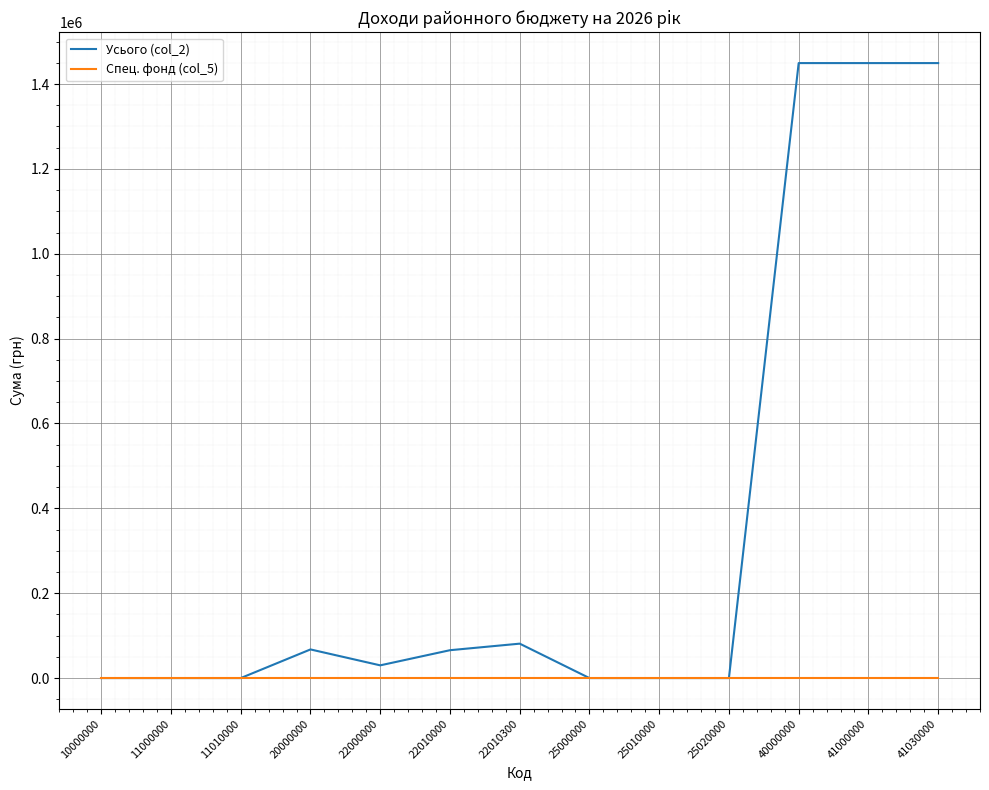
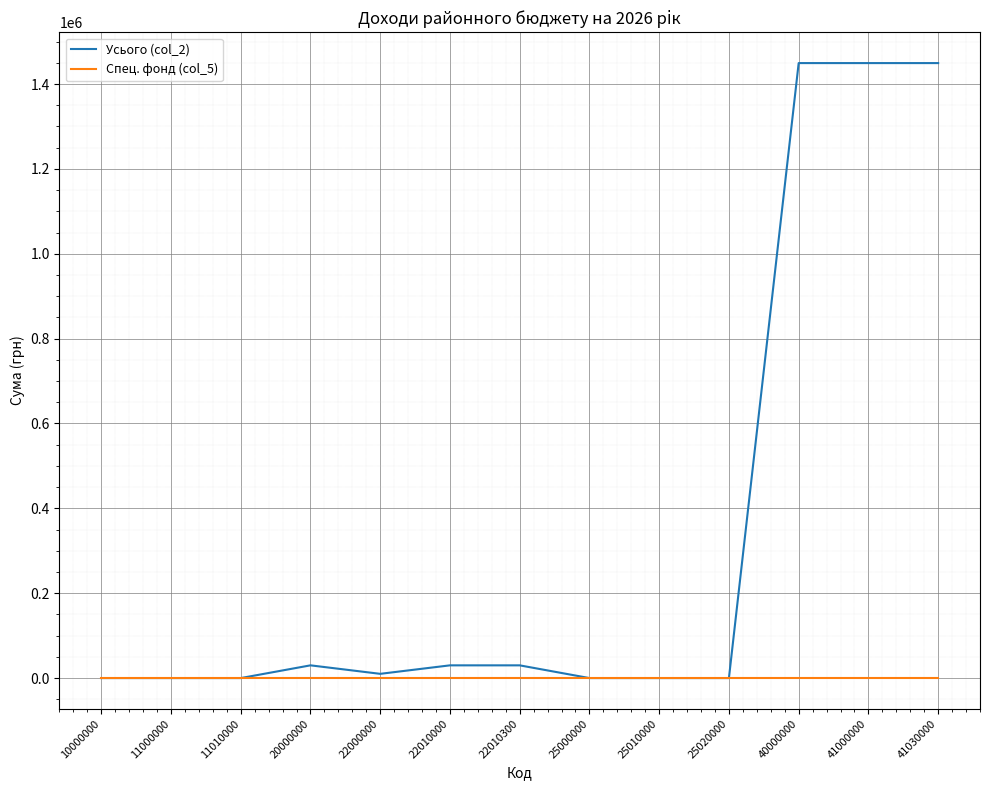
Усього (col_2), 20000000: 70000 -> 30000
Усього (col_2), 22000000: 30000 -> 10000
Усього (col_2), 22010000: 70000 -> 30000
Усього (col_2), 22010300: 80000 -> 30000
